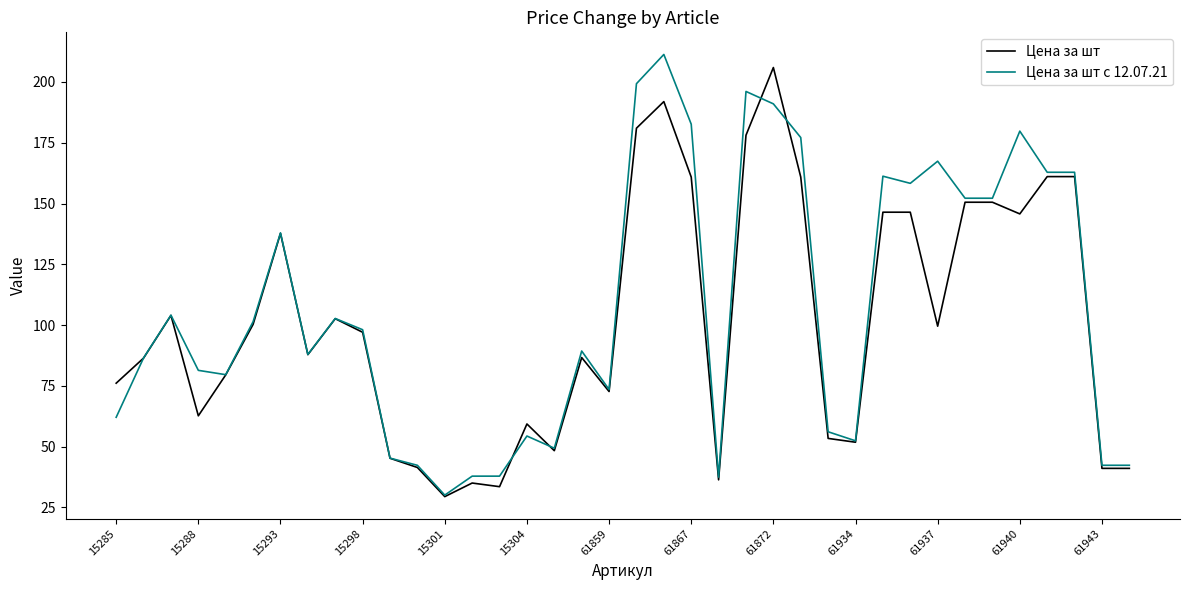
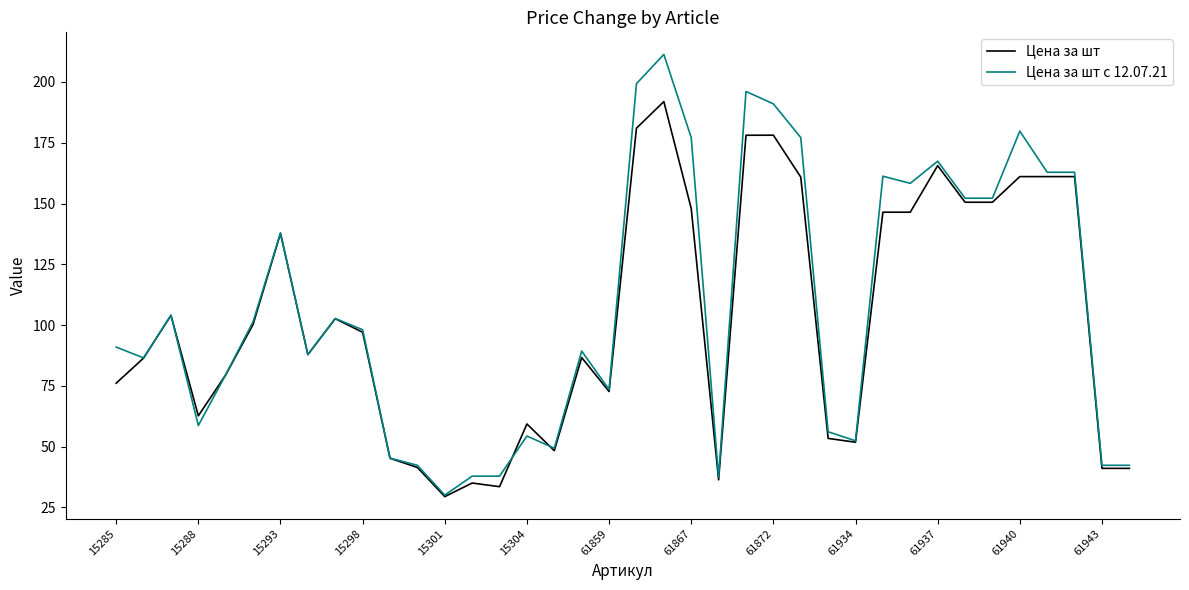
Цена за шт с 12.07.21, 15285: 62 -> 91
Цена за шт с 12.07.21, 15288: 81 -> 59
Цена за шт, 61867: 161 -> 148
Цена за шт с 12.07.21, 61867: 183 -> 177
Цена за шт, 61872: 206 -> 178
Цена за шт, 61937: 100 -> 166
Цена за шт, 61940: 146 -> 161
